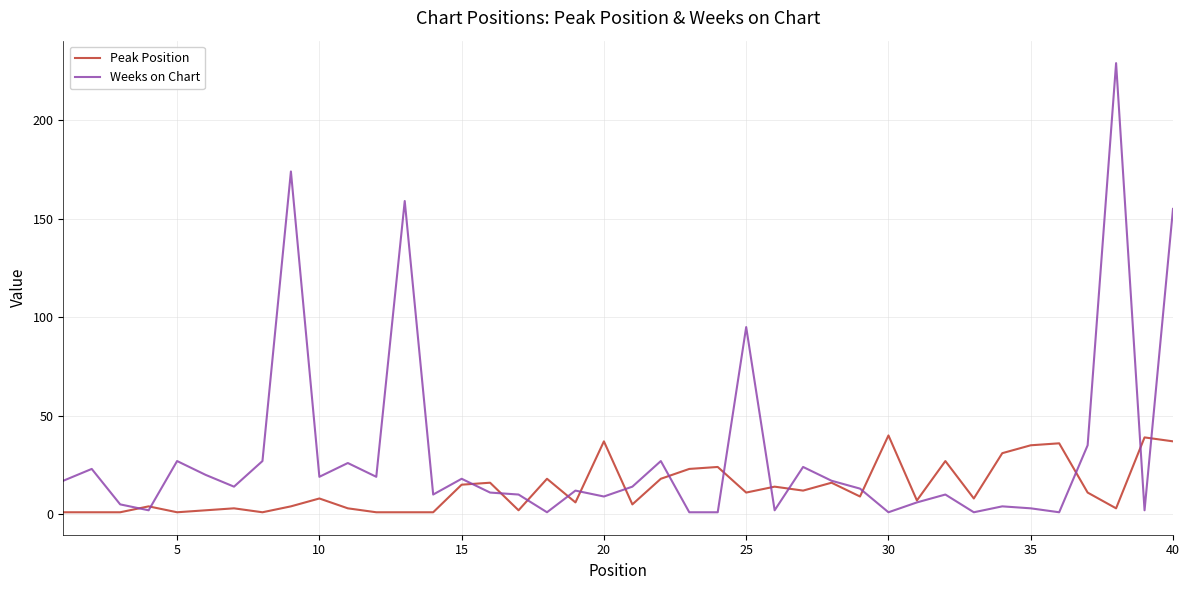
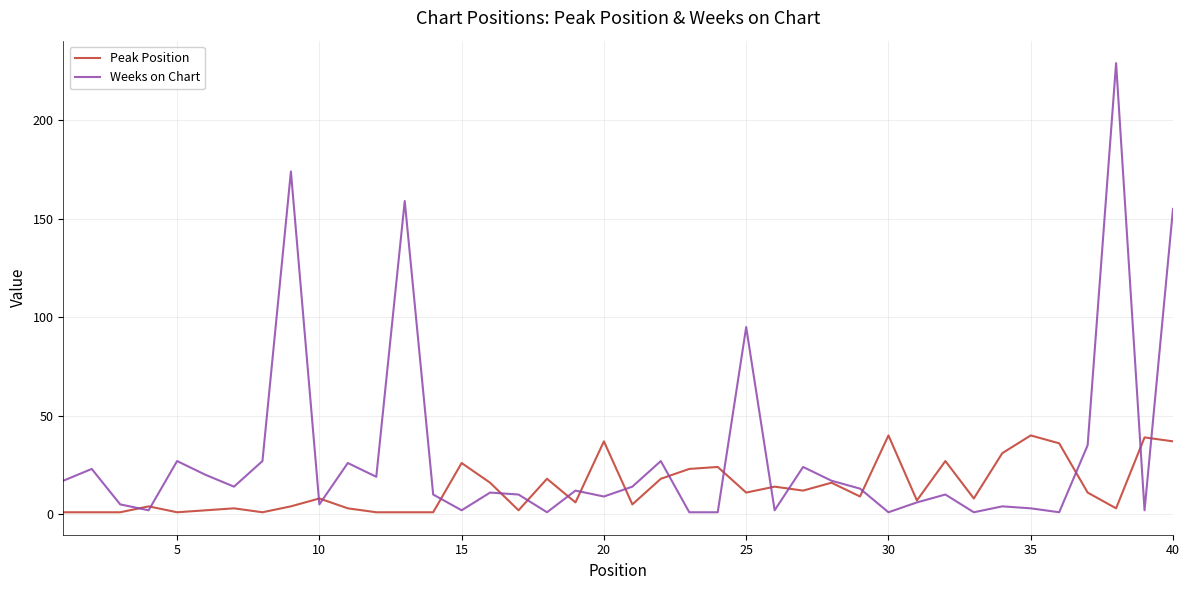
Weeks on Chart, 10: 19 -> 5
Peak Position, 15: 15 -> 26
Weeks on Chart, 15: 18 -> 2
Peak Position, 35: 35 -> 40
